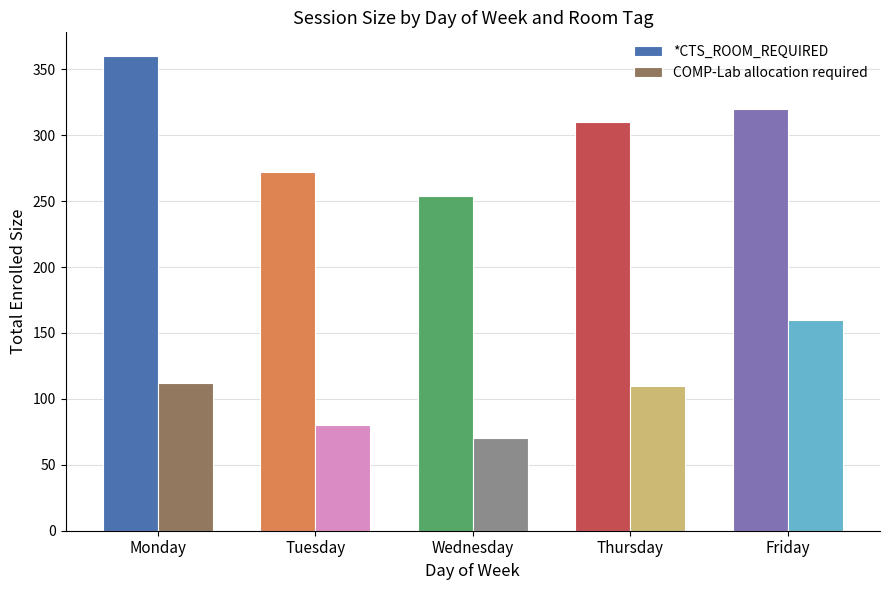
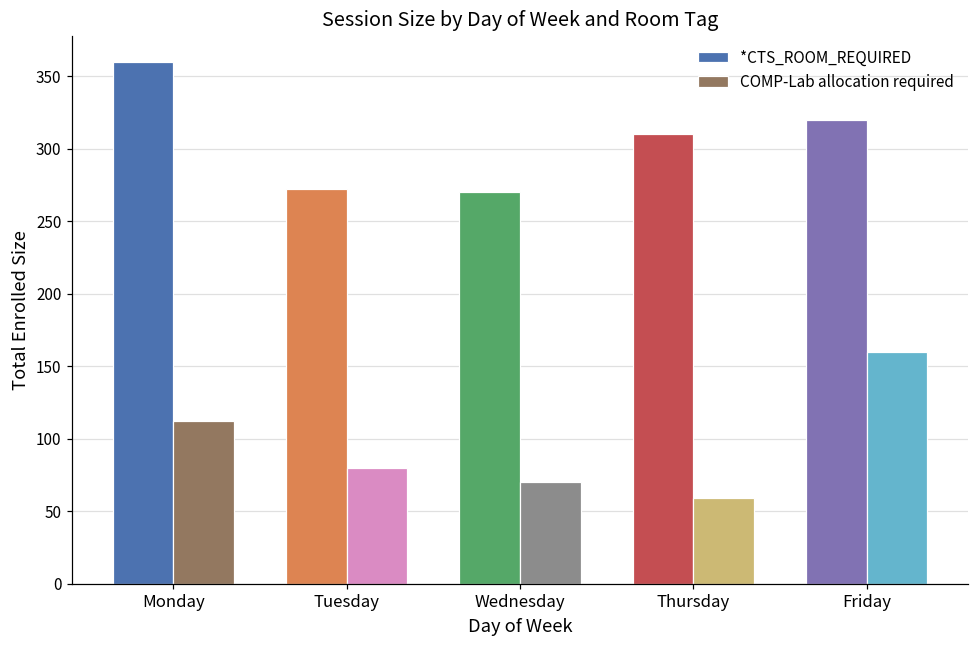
*CTS_ROOM_REQUIRED, Wednesday: 254 -> 270
COMP-Lab allocation required, Thursday: 110 -> 59
